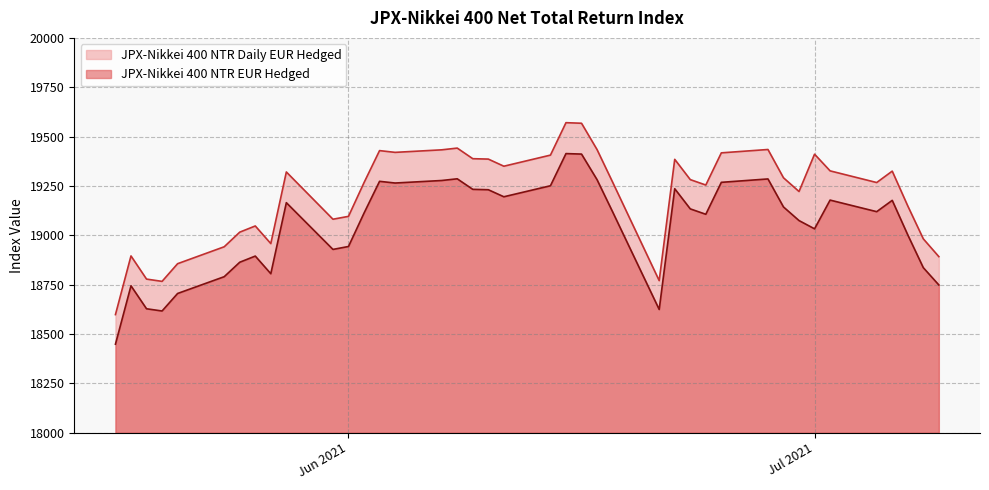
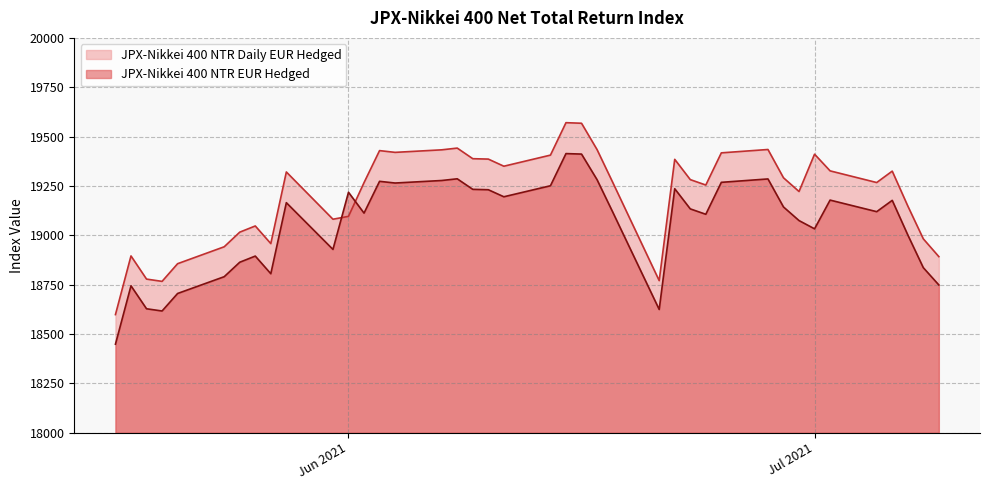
JPX-Nikkei 400 NTR EUR Hedged, Jun 2021: 18940 -> 19220
